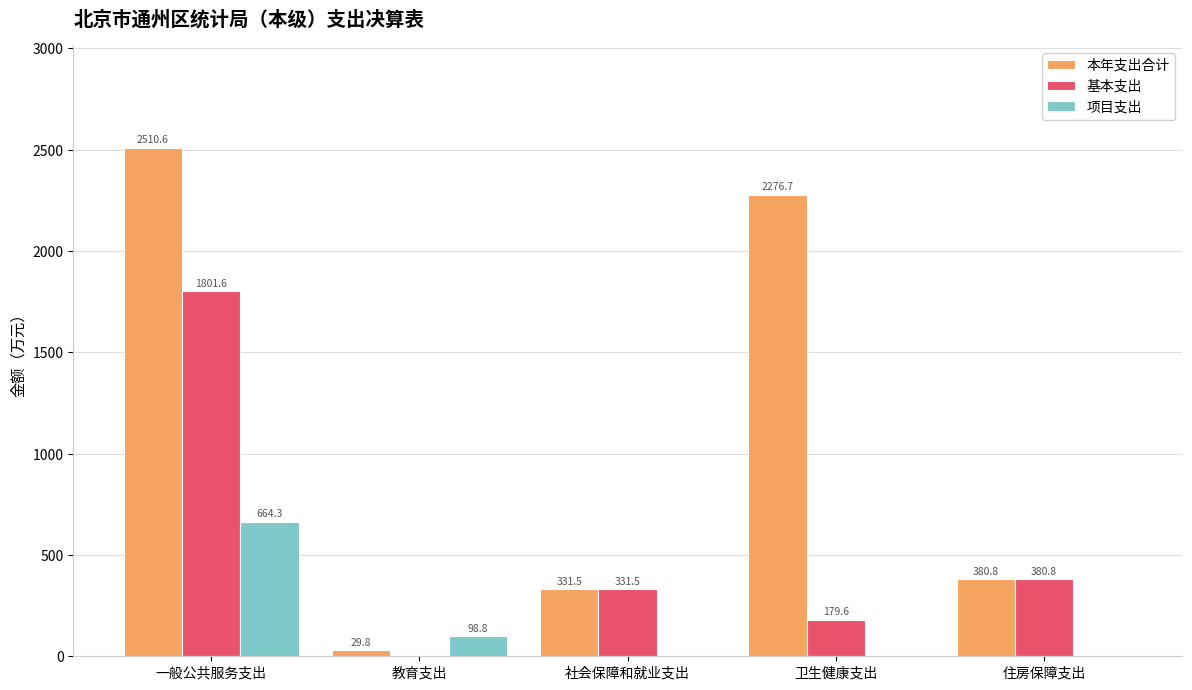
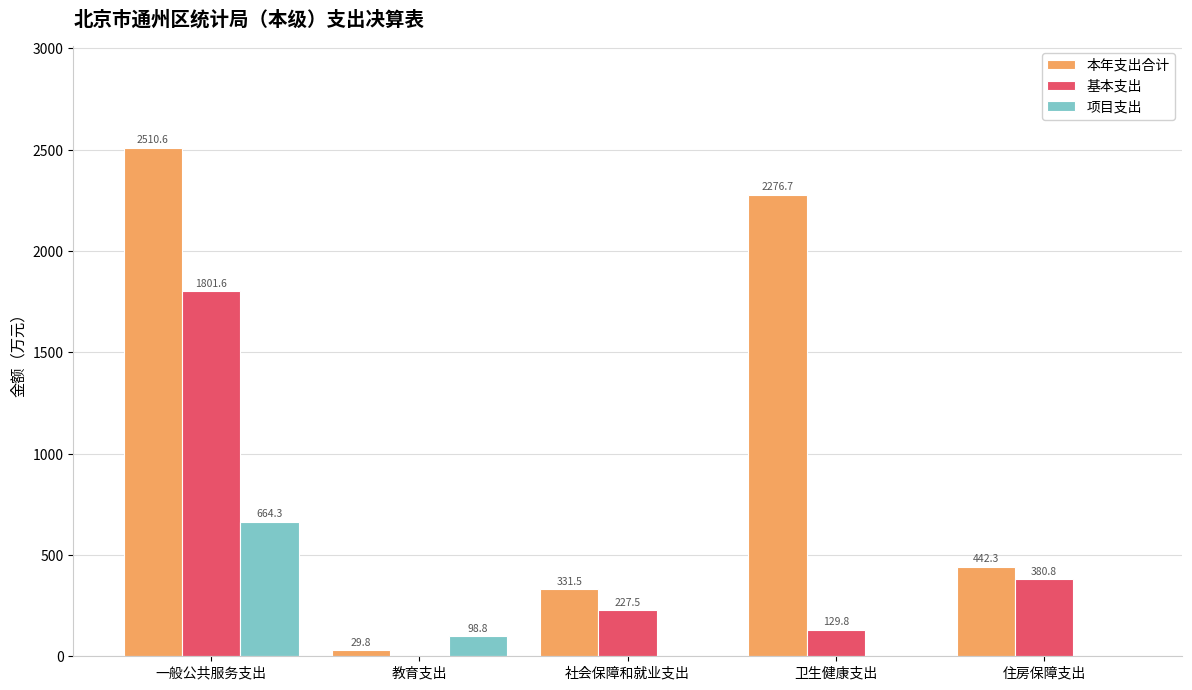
基本支出, 社会保障和就业支出: 331.5 -> 227.5
基本支出, 卫生健康支出: 179.6 -> 129.8
本年支出合计, 住房保障支出: 380.8 -> 442.3
